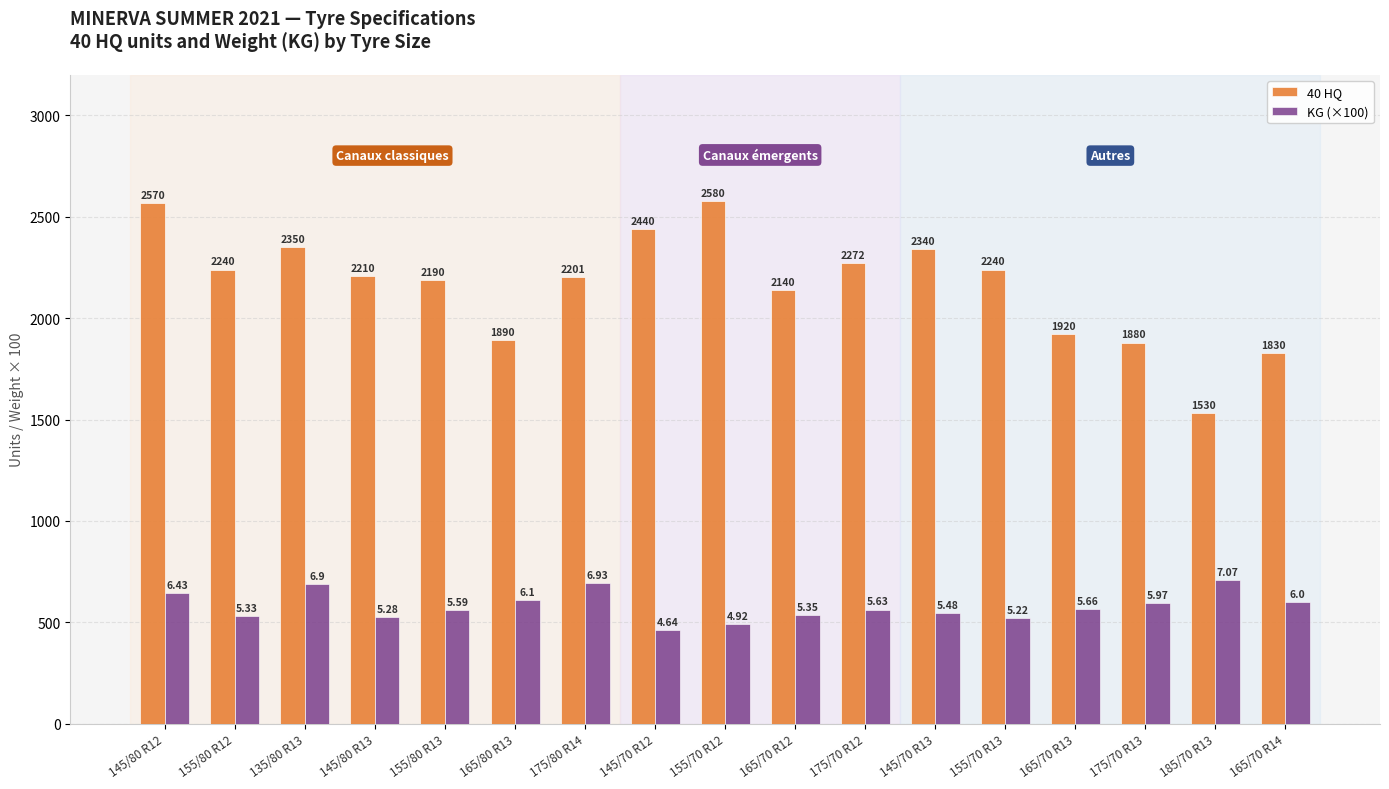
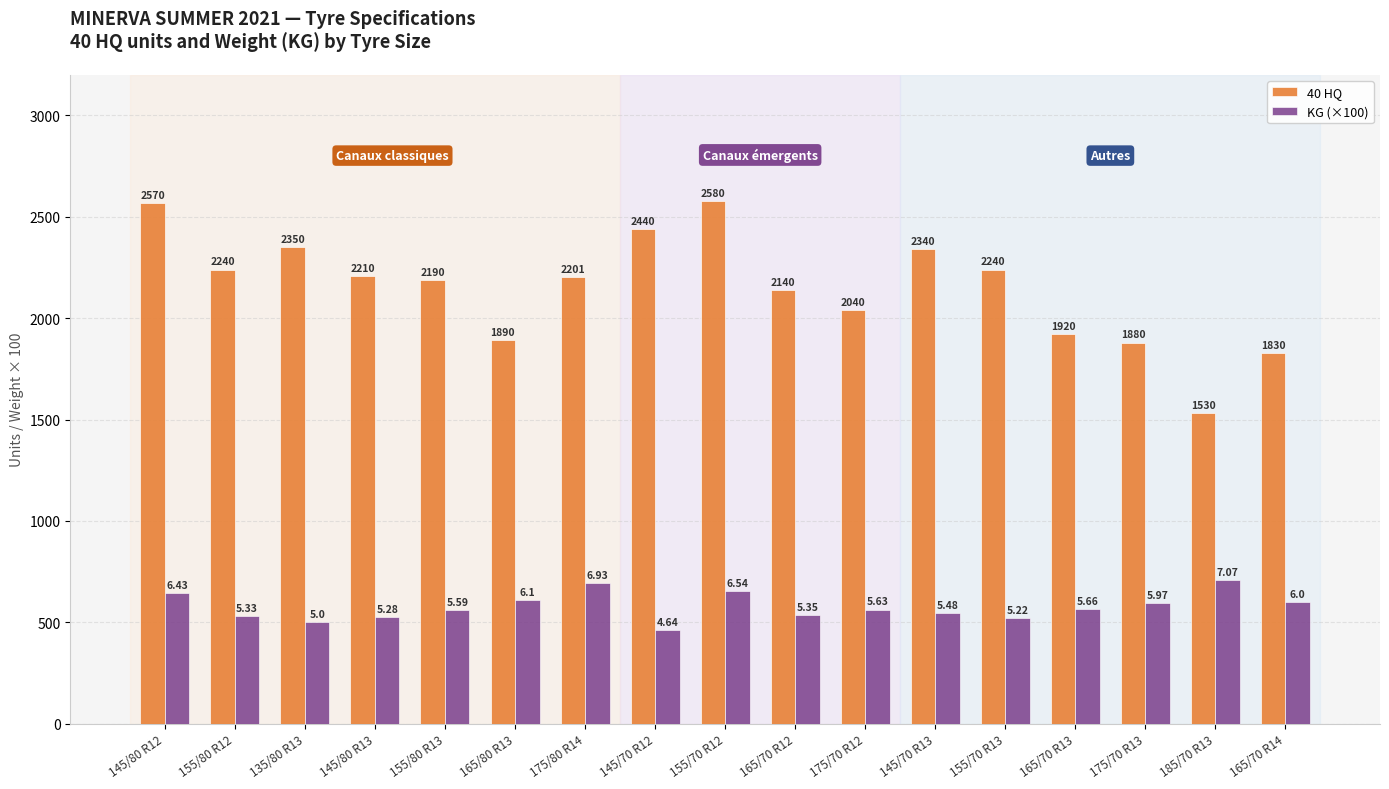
KG (×100), 135/80 R13: 6.9 -> 5.0
KG (×100), 155/70 R12: 4.92 -> 6.54
40 HQ, 175/70 R12: 2272 -> 2040
